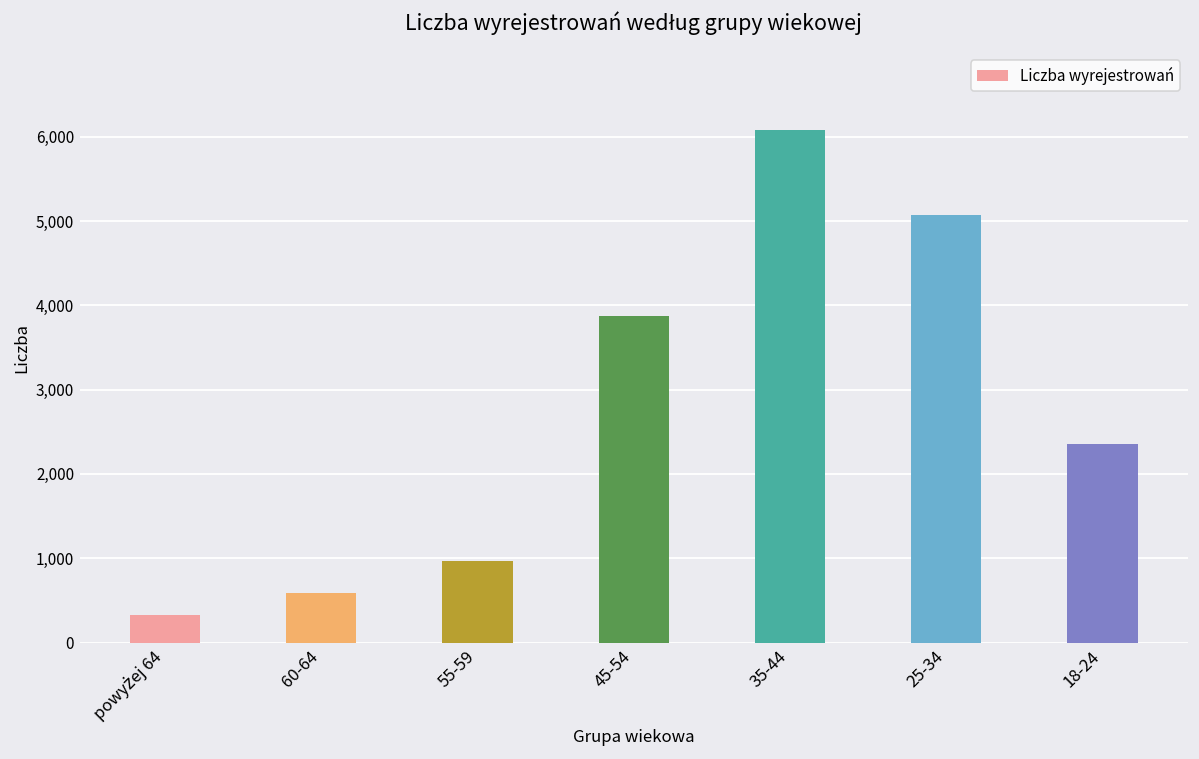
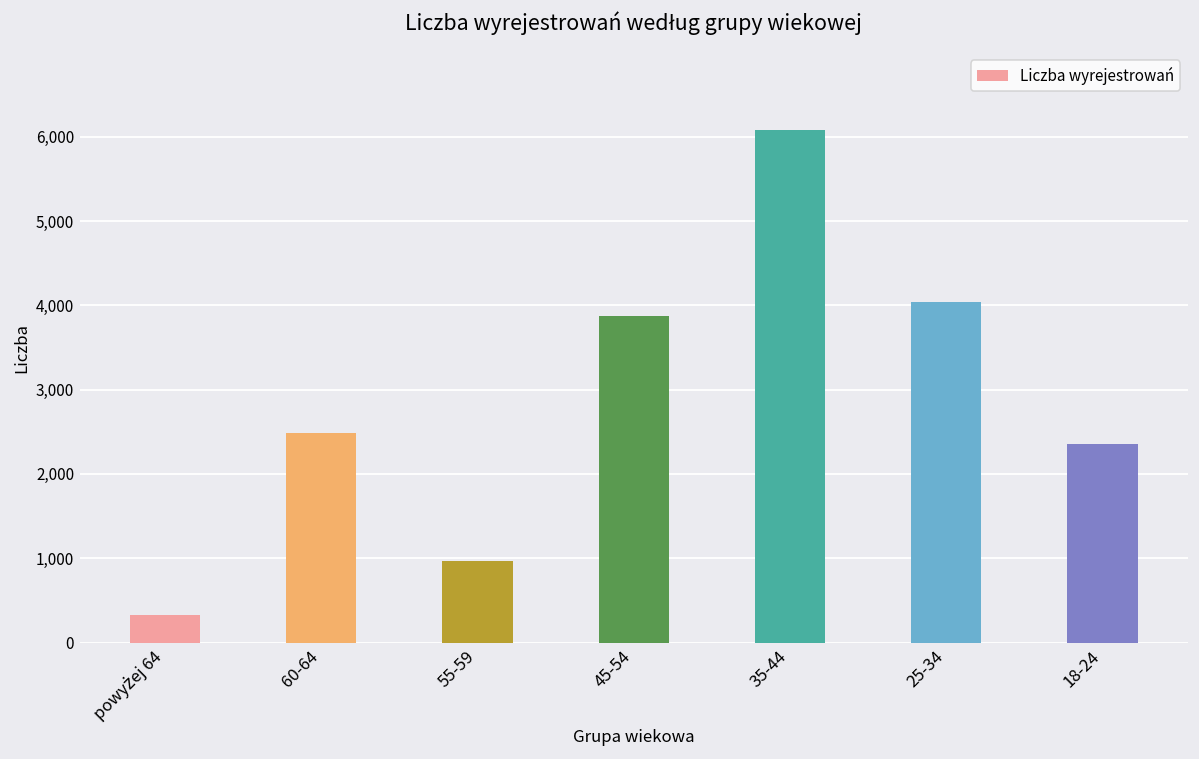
60-64: 600 -> 2,500
25-34: 5,100 -> 4,000
